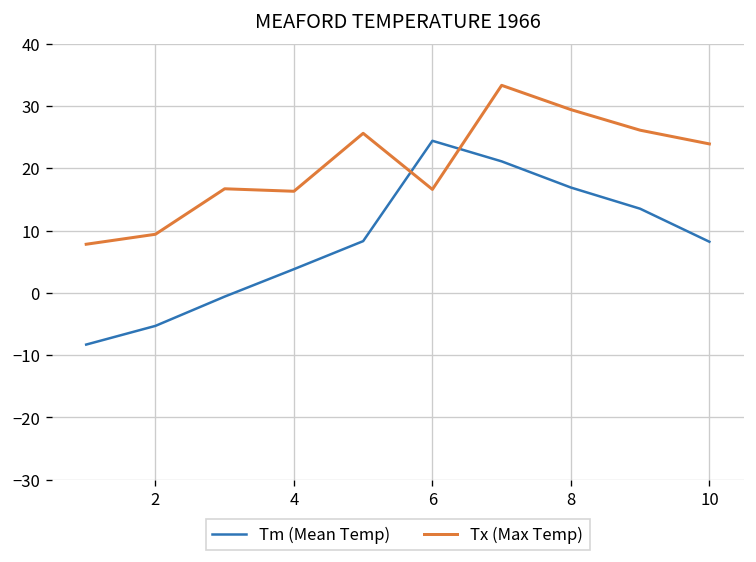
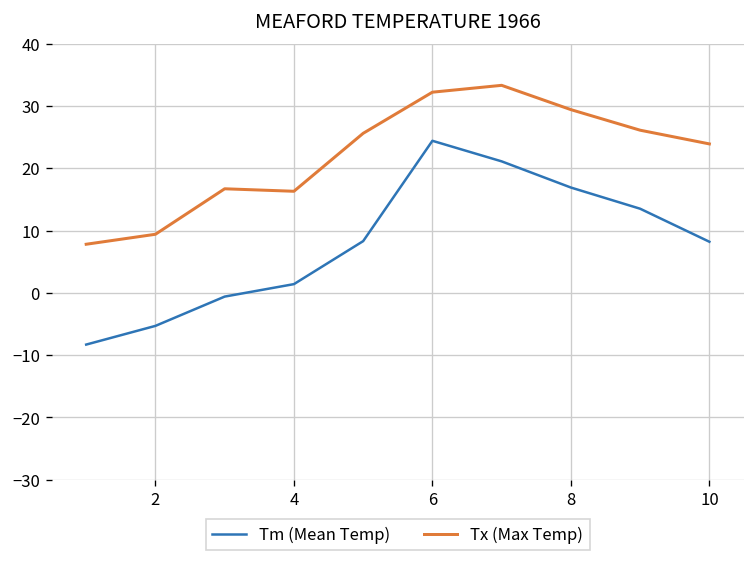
Tm (Mean Temp), 4: 4 -> 1
Tx (Max Temp), 6: 17 -> 32
